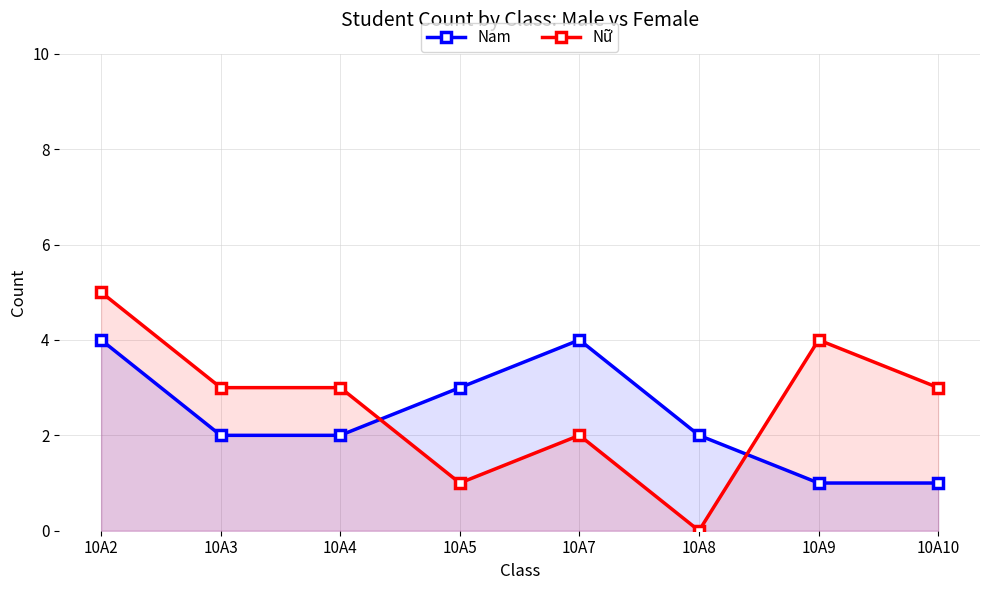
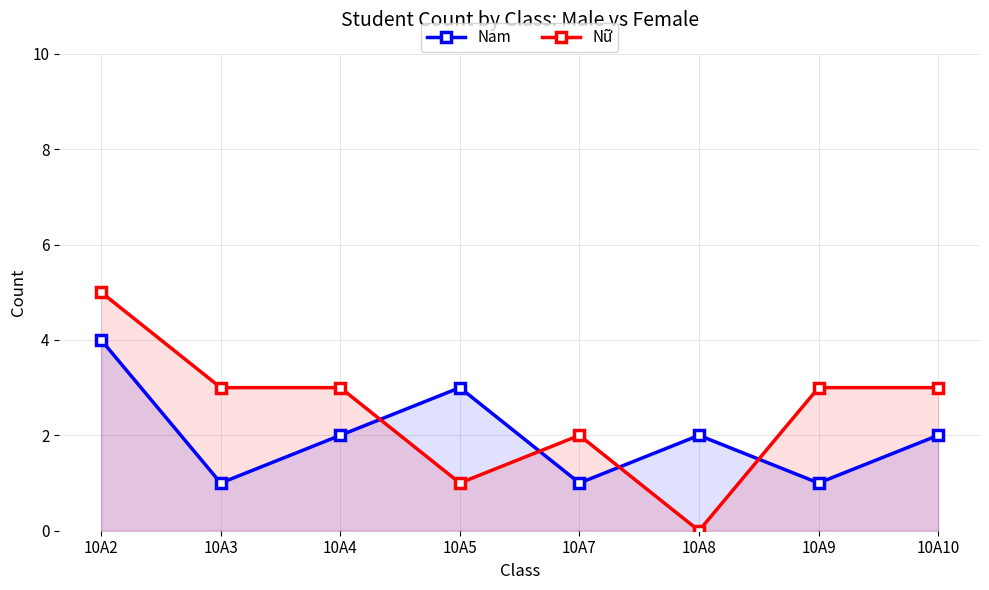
Nam, 10A3: 2 -> 1
Nam, 10A7: 4 -> 1
Nữ, 10A9: 4 -> 3
Nam, 10A10: 1 -> 2
